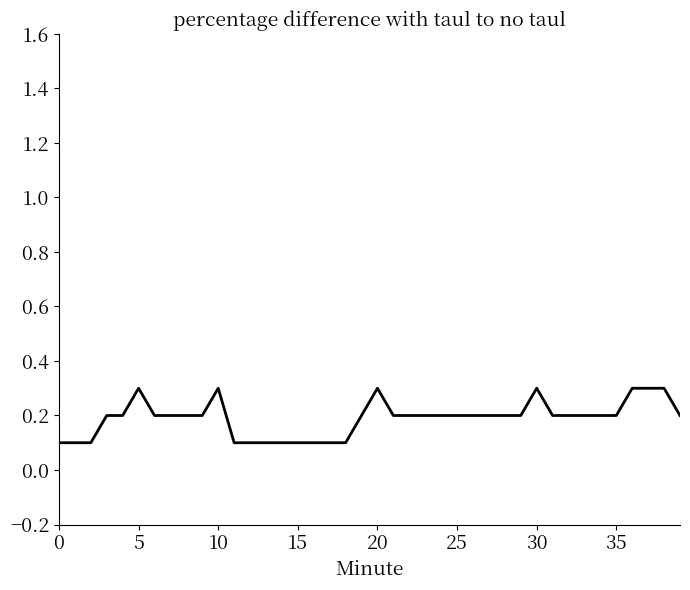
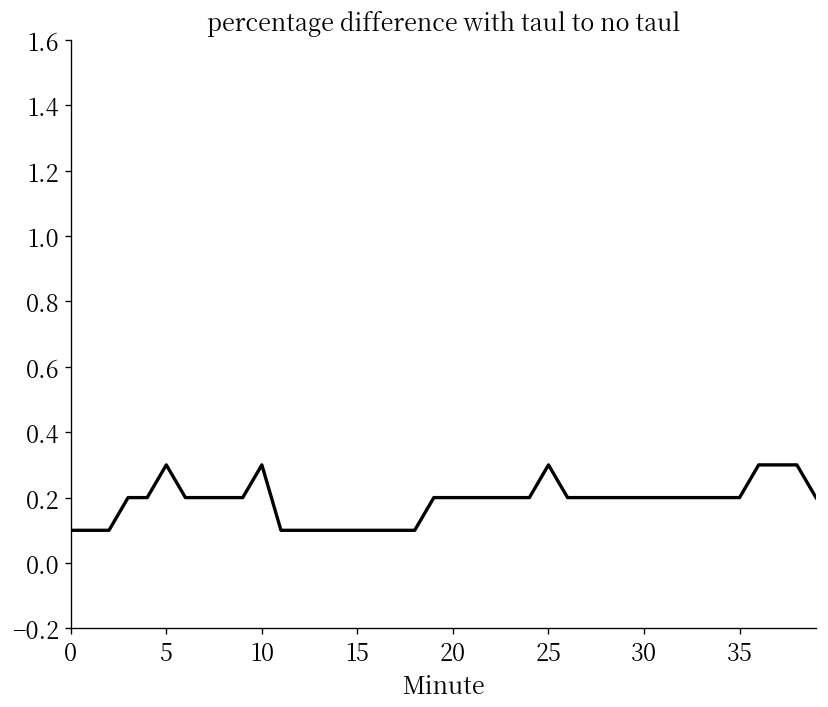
20: 0.3 -> 0.2
25: 0.2 -> 0.3
30: 0.3 -> 0.2
